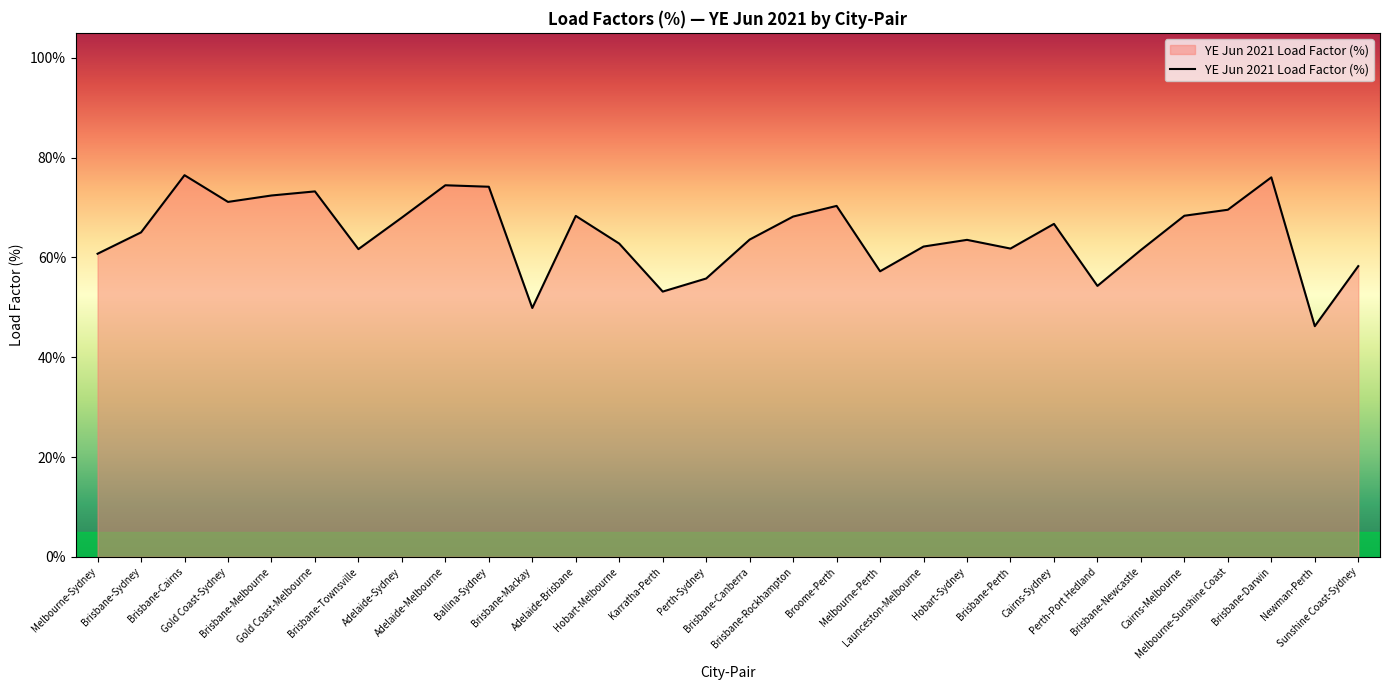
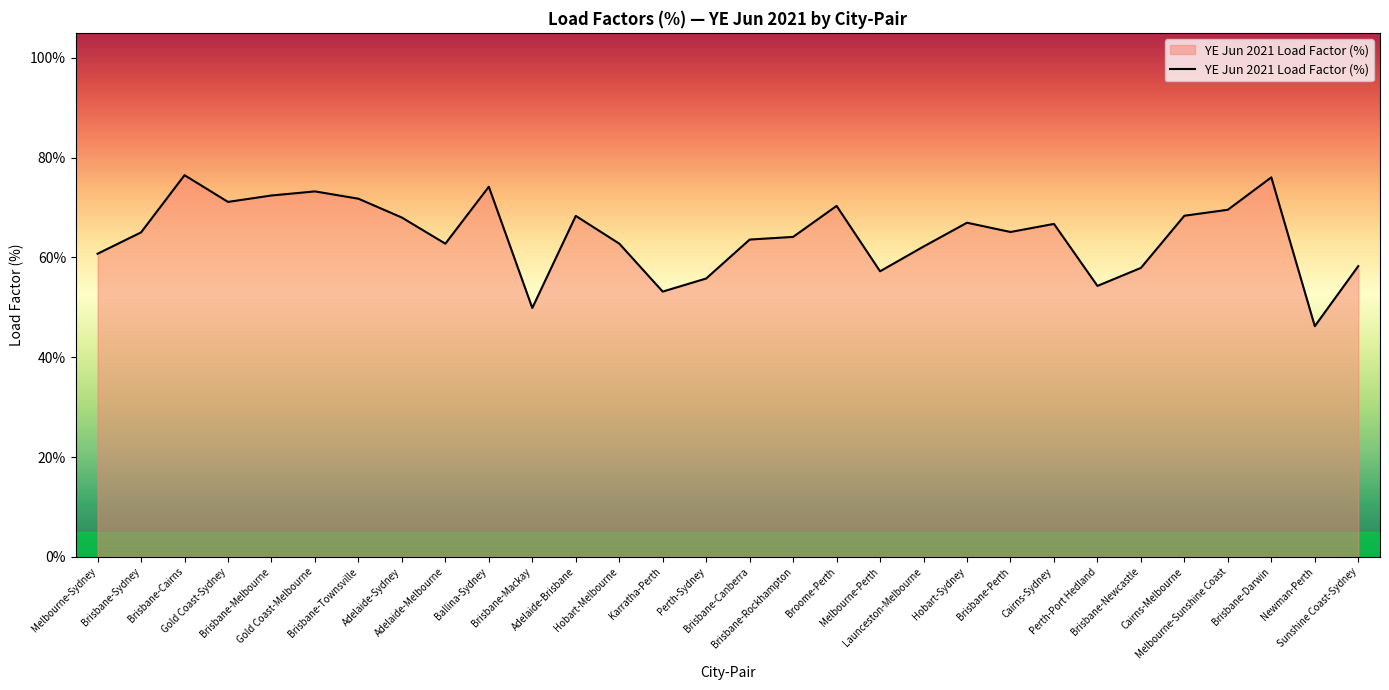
Brisbane-Townsville: 62% -> 72%
Adelaide-Melbourne: 74% -> 63%
Brisbane-Rockhampton: 68% -> 64%
Hobart-Sydney: 64% -> 67%
Brisbane-Perth: 62% -> 65%
Brisbane-Newcastle: 61% -> 58%
